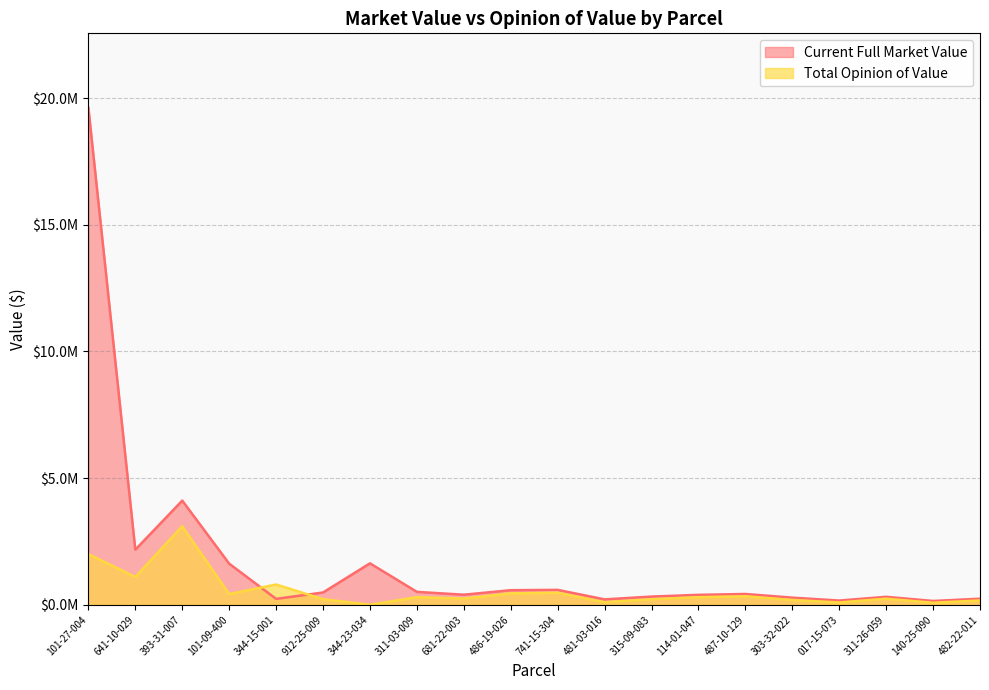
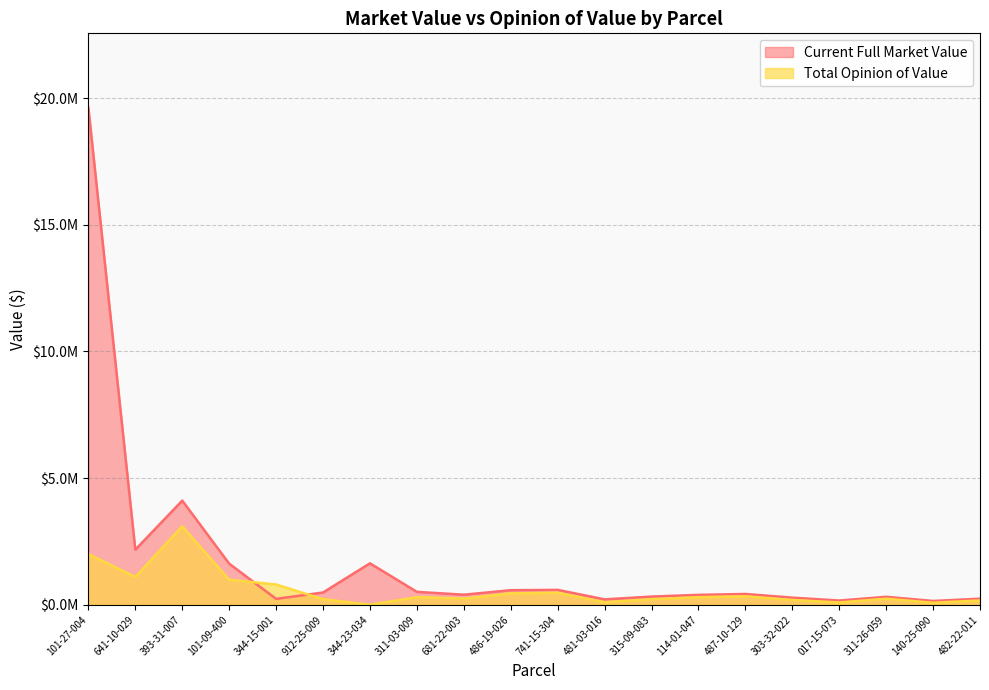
Total Opinion of Value, 101-09-400: $400000 -> $1000000
